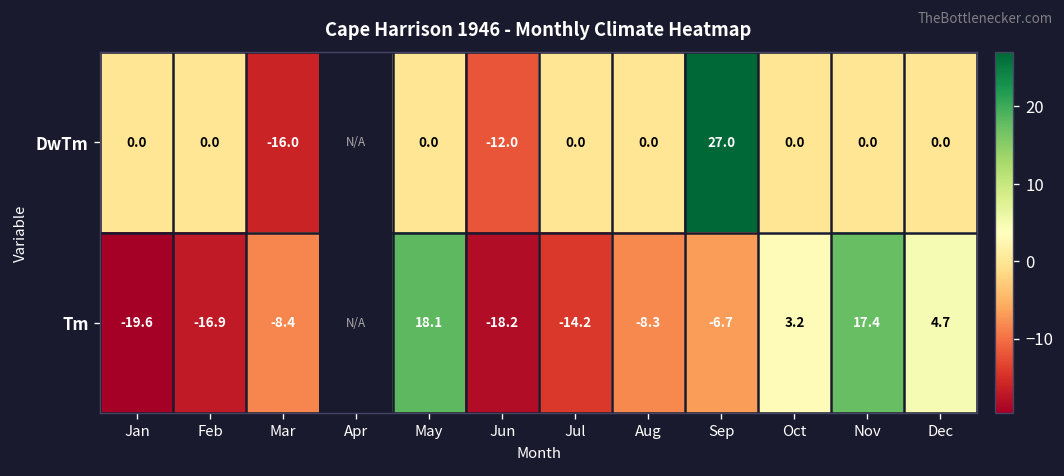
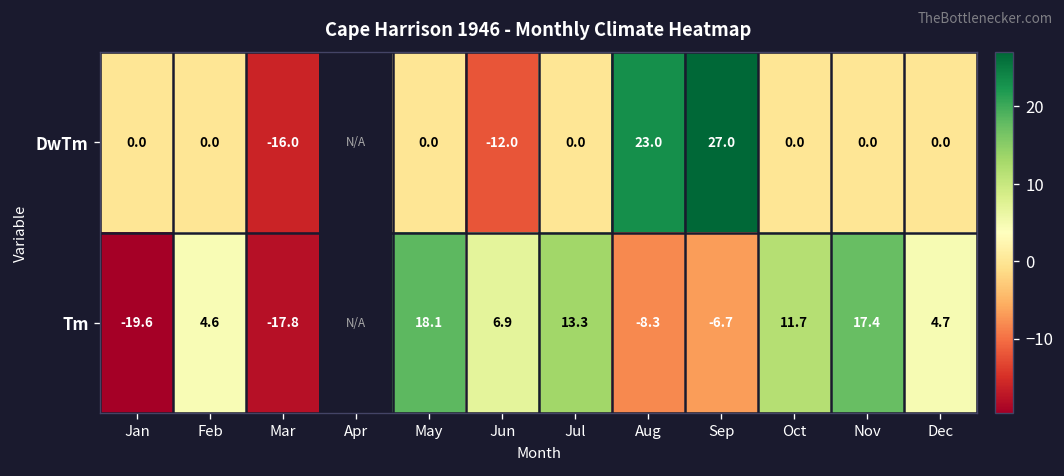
DwTm, Aug: 0.0 -> 23.0
Tm, Feb: -16.9 -> 4.6
Tm, Mar: -8.4 -> -17.8
Tm, Jun: -18.2 -> 6.9
Tm, Jul: -14.2 -> 13.3
Tm, Oct: 3.2 -> 11.7
